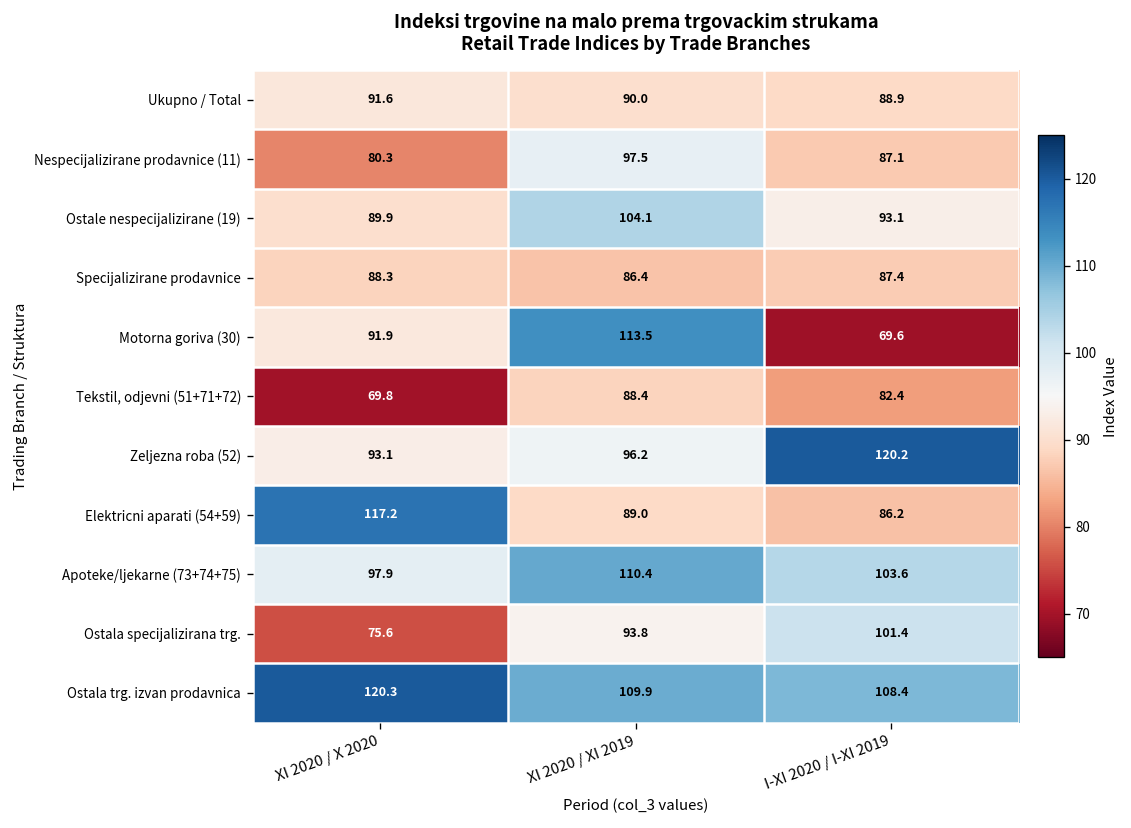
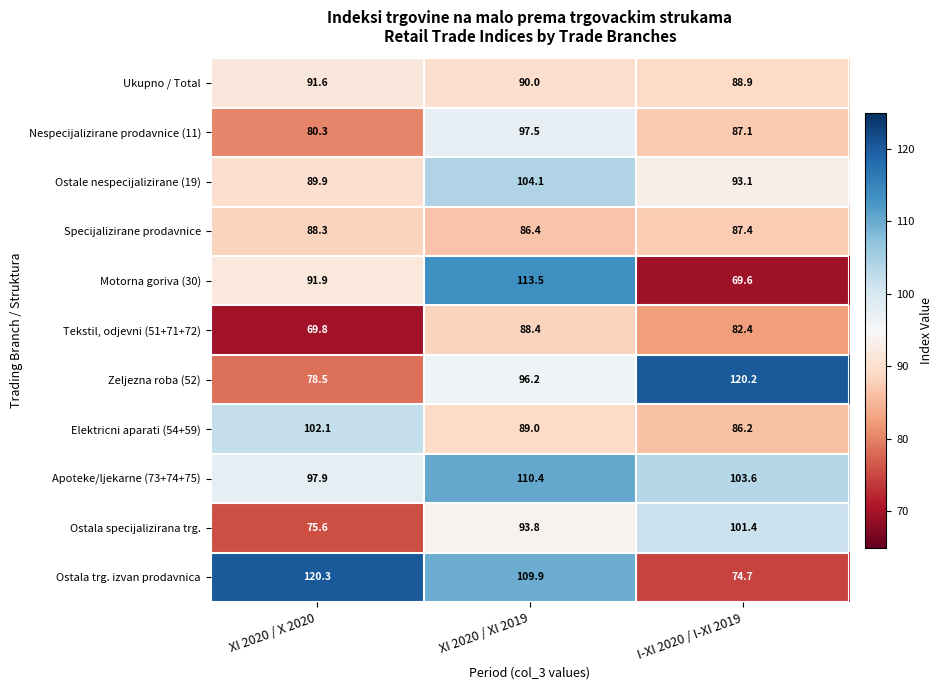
Zeljezna roba (52), XI 2020 / X 2020: 93.1 -> 78.5
Elektricni aparati (54+59), XI 2020 / X 2020: 117.2 -> 102.1
Ostala trg. izvan prodavnica, I-XI 2020 / I-XI 2019: 108.4 -> 74.7
